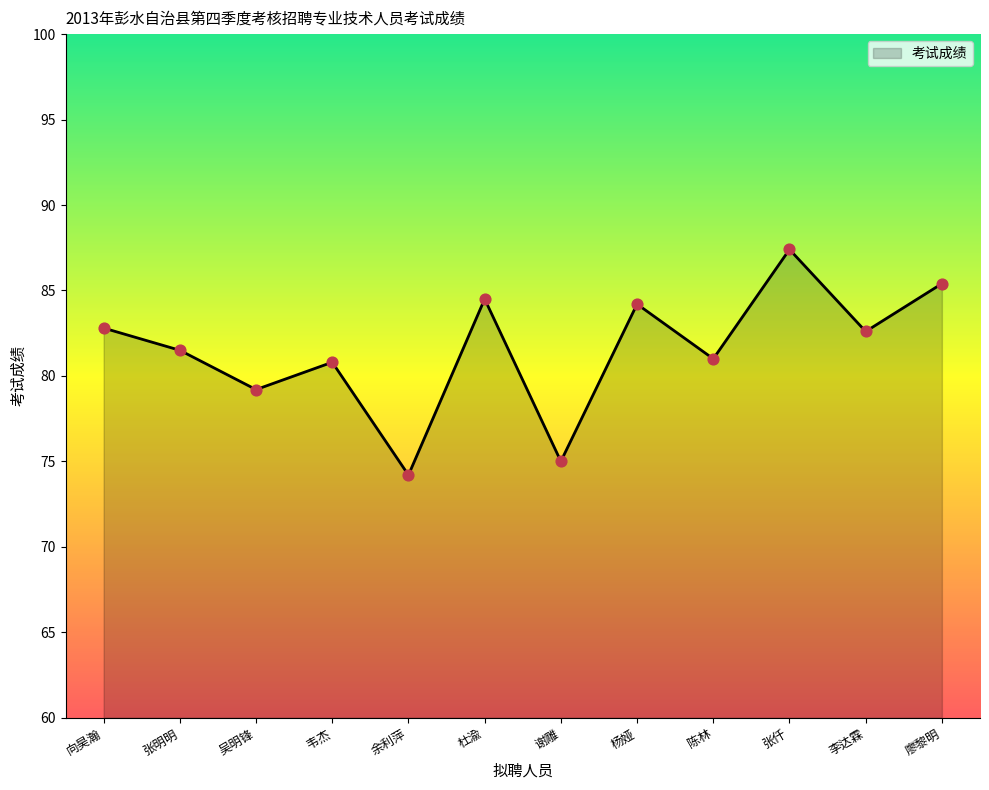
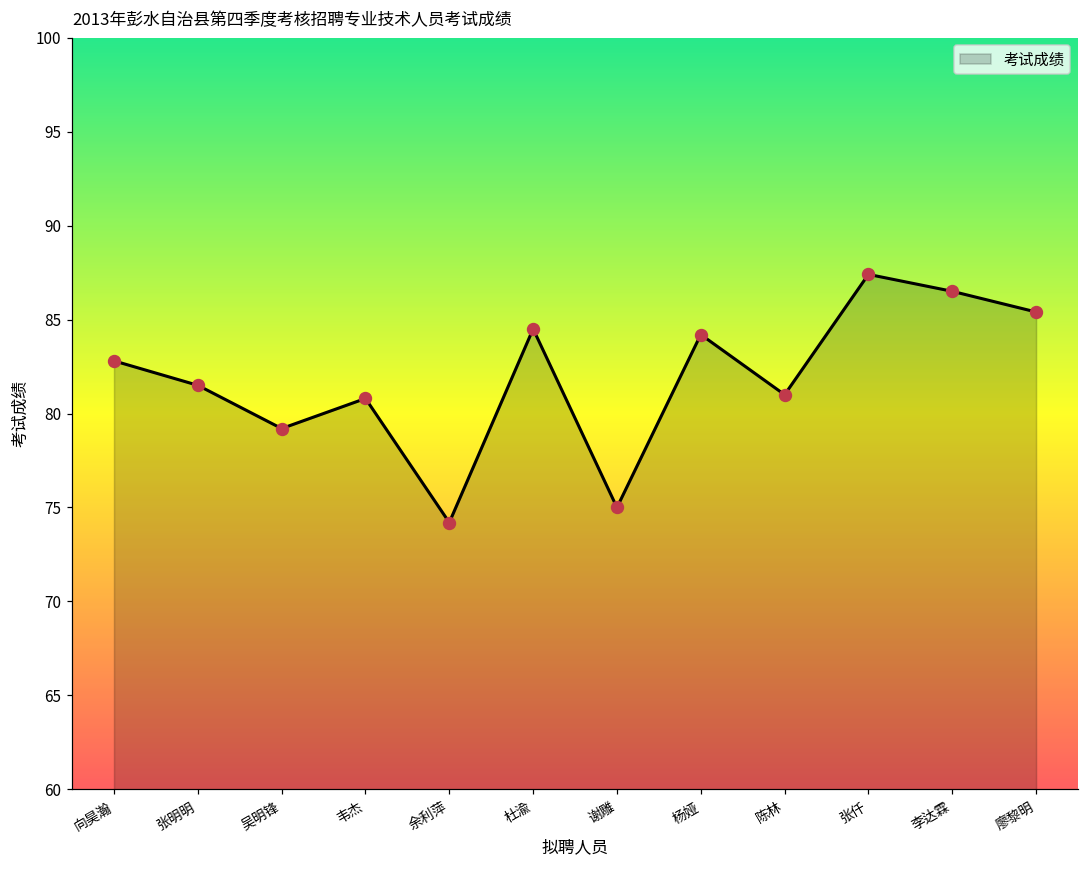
李达霖: 82.6 -> 86.5
